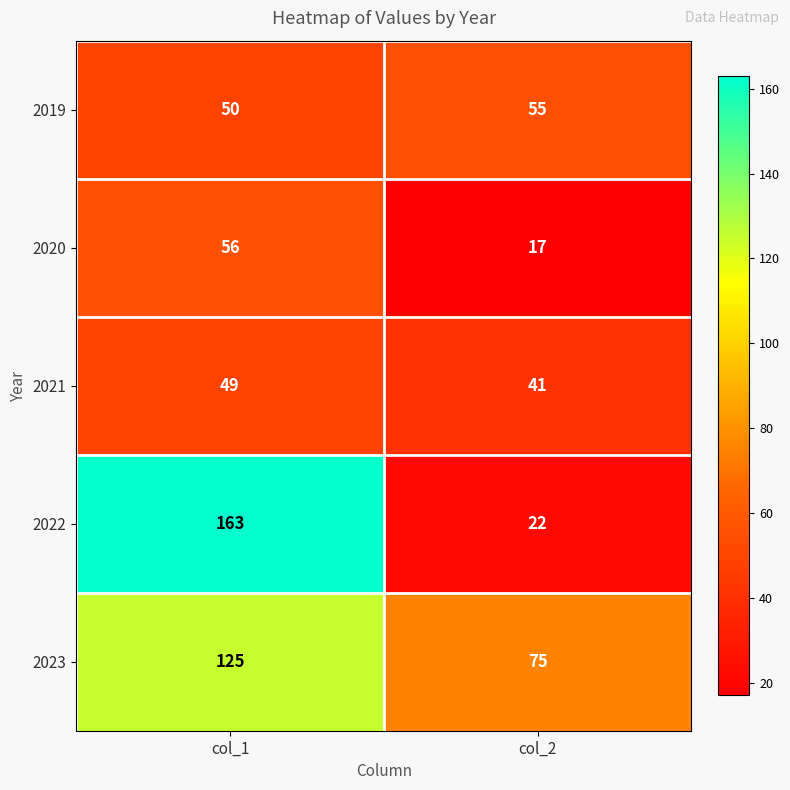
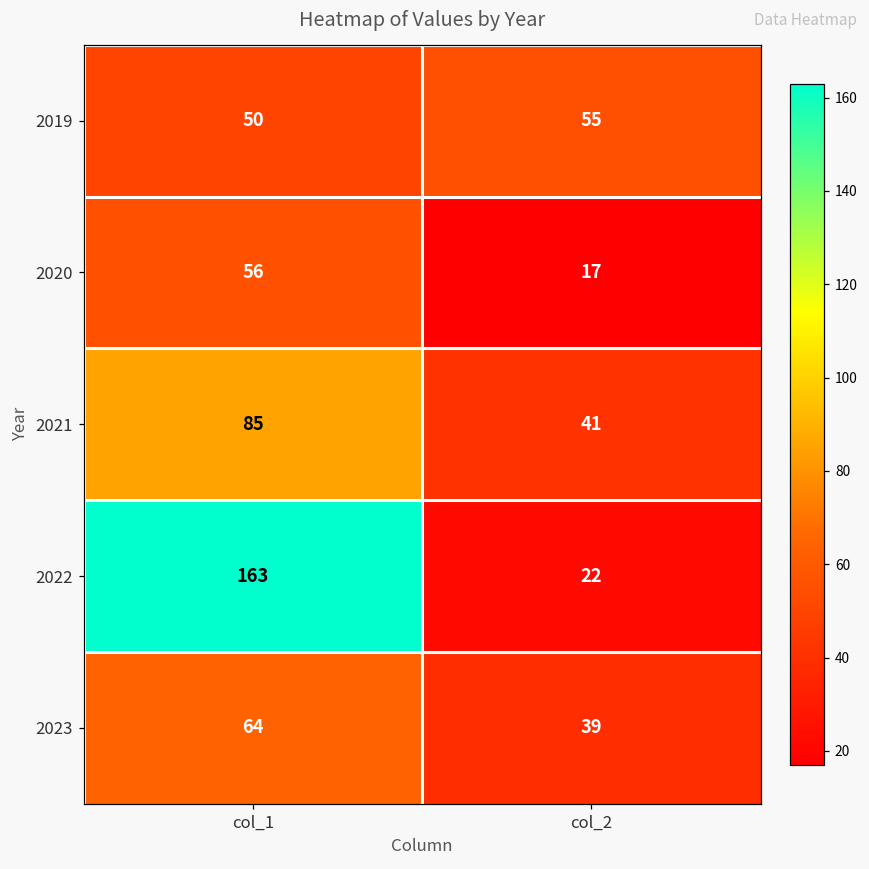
2021, col_1: 49 -> 85
2023, col_1: 125 -> 64
2023, col_2: 75 -> 39
